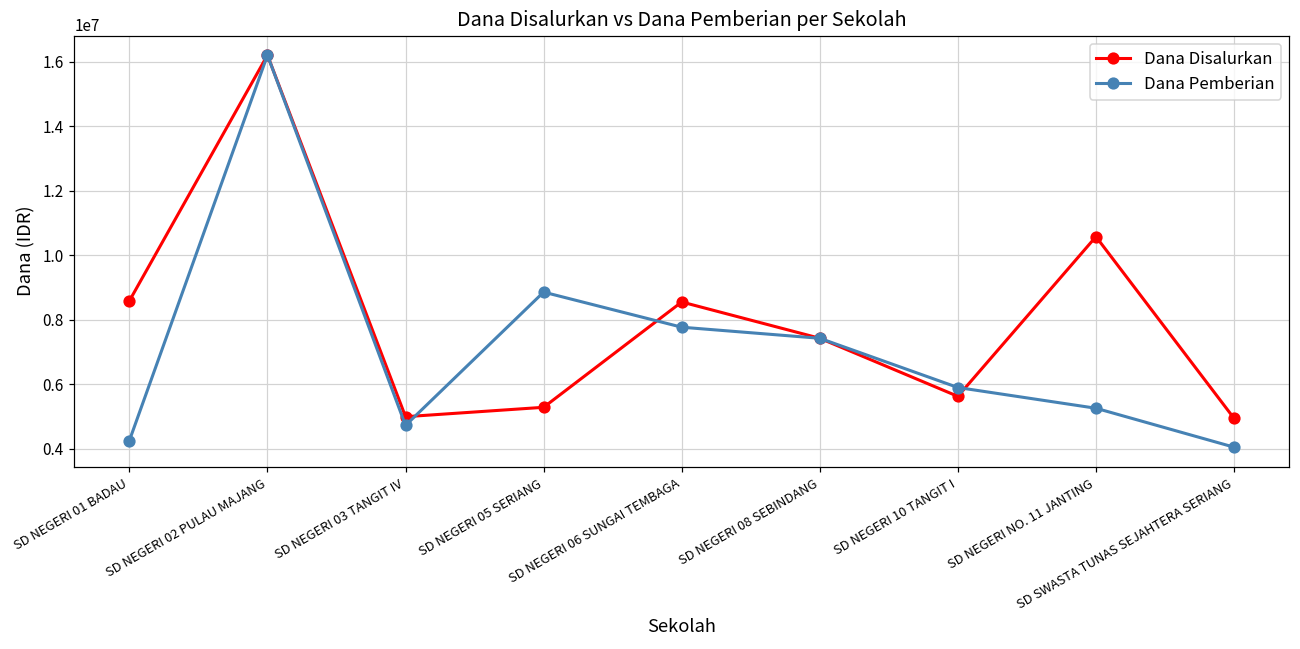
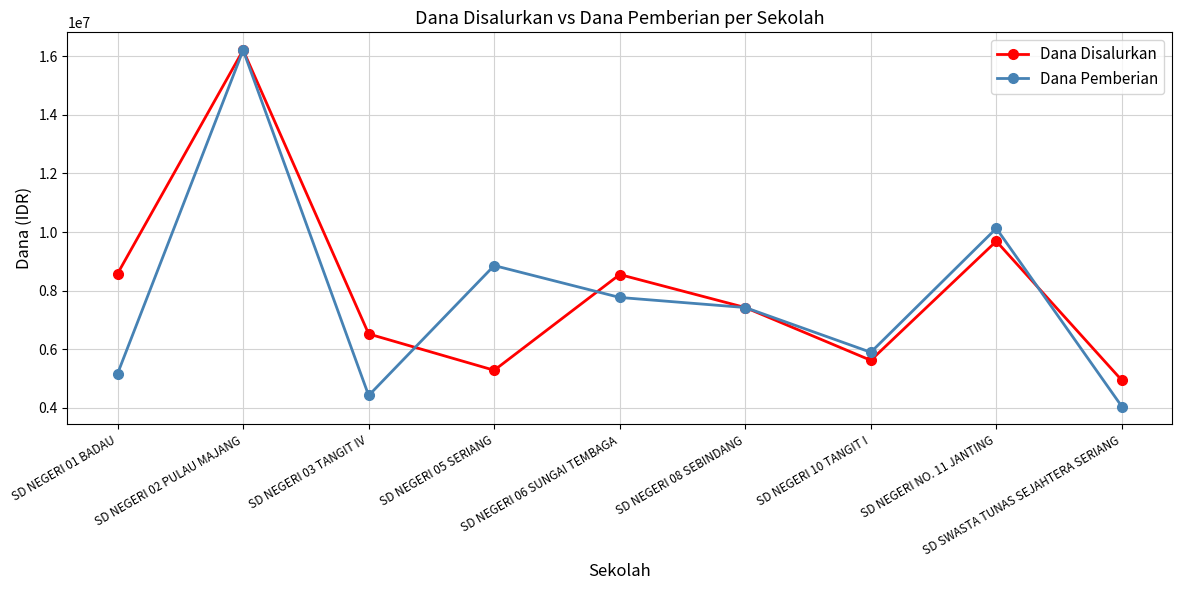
Dana Pemberian, SD NEGERI 01 BADAU: 4300000 -> 5200000
Dana Disalurkan, SD NEGERI 03 TANGIT IV: 5000000 -> 6500000
Dana Pemberian, SD NEGERI 03 TANGIT IV: 4700000 -> 4400000
Dana Disalurkan, SD NEGERI NO. 11 JANTING: 10600000 -> 9700000
Dana Pemberian, SD NEGERI NO. 11 JANTING: 5300000 -> 10100000
